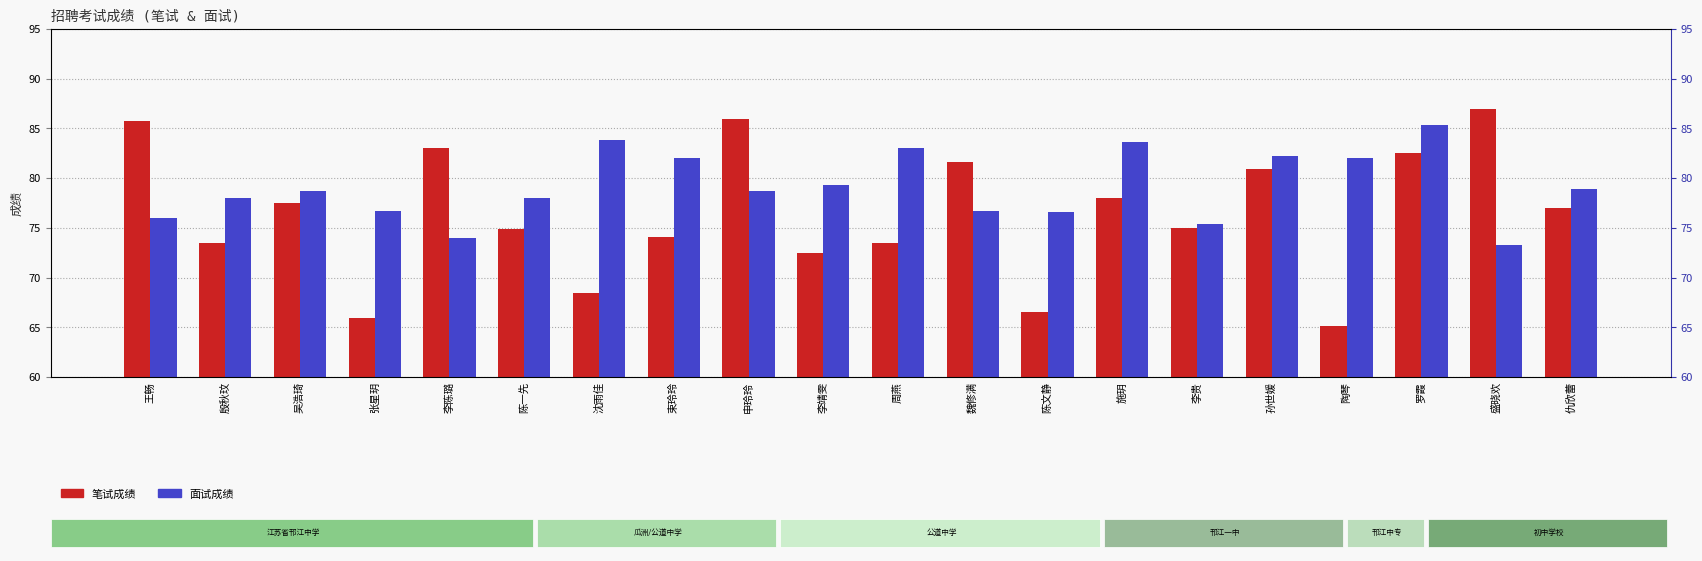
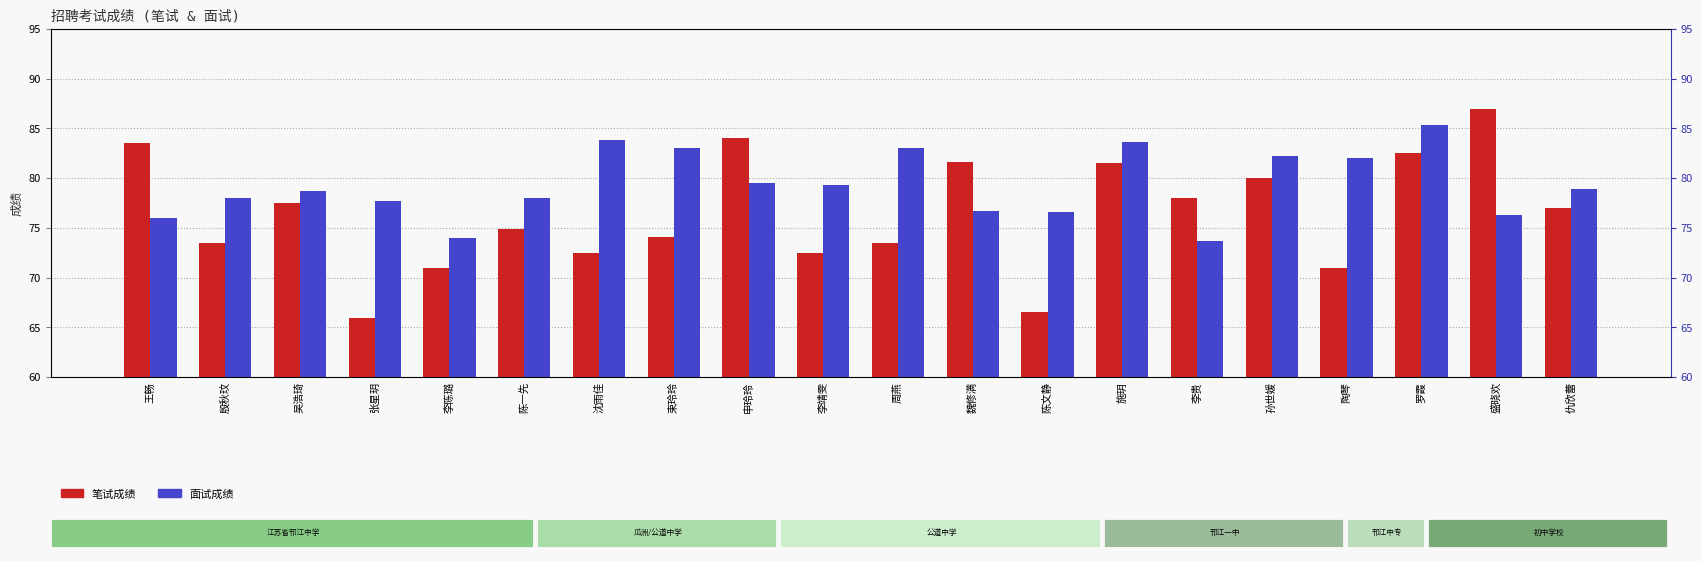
笔试成绩, 王畅: 86 -> 84
面试成绩, 张星玥: 77 -> 78
笔试成绩, 李陈璐: 83 -> 71
笔试成绩, 沈雨佳: 68 -> 73
面试成绩, 束玲玲: 82 -> 83
笔试成绩, 申玲玲: 86 -> 84
面试成绩, 申玲玲: 79 -> 80
笔试成绩, 施玥: 78 -> 82
笔试成绩, 李贵: 75 -> 78
面试成绩, 李贵: 75 -> 74
笔试成绩, 孙世媛: 81 -> 80
笔试成绩, 陶琴: 65 -> 71
面试成绩, 盛晓欢: 73 -> 76
